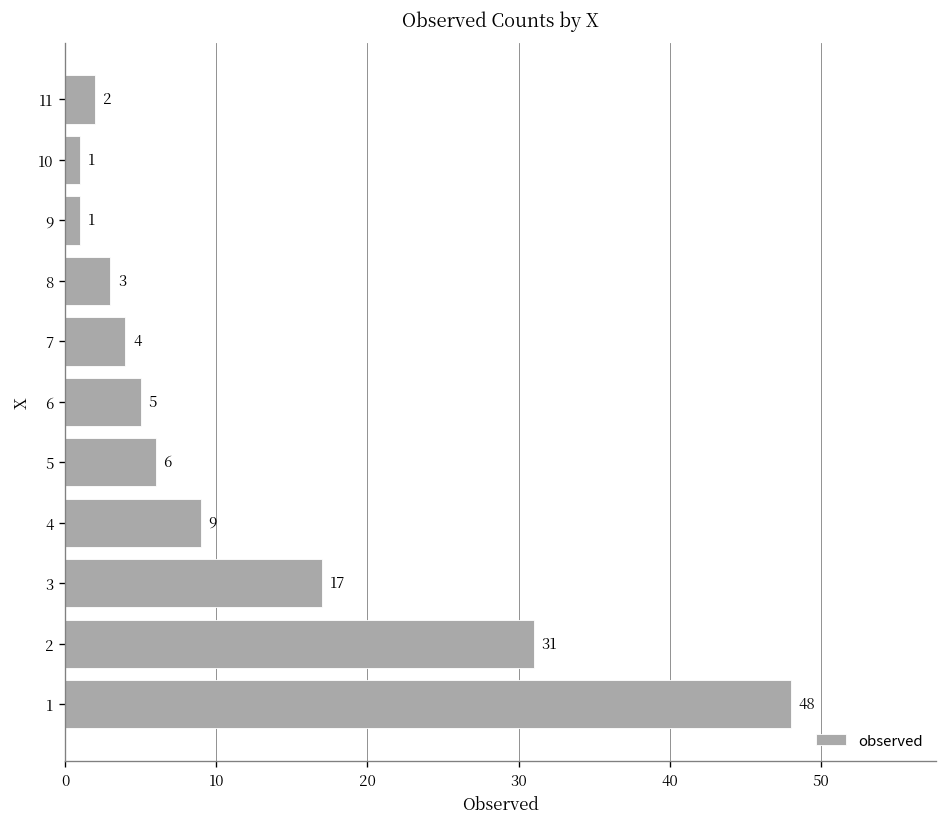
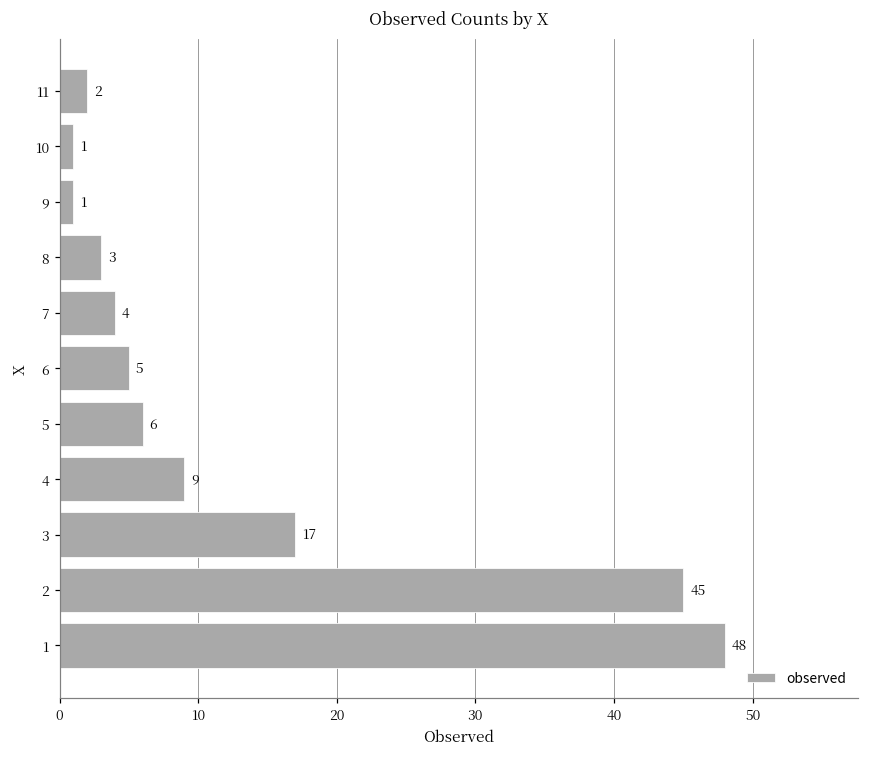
2: 31 -> 45
